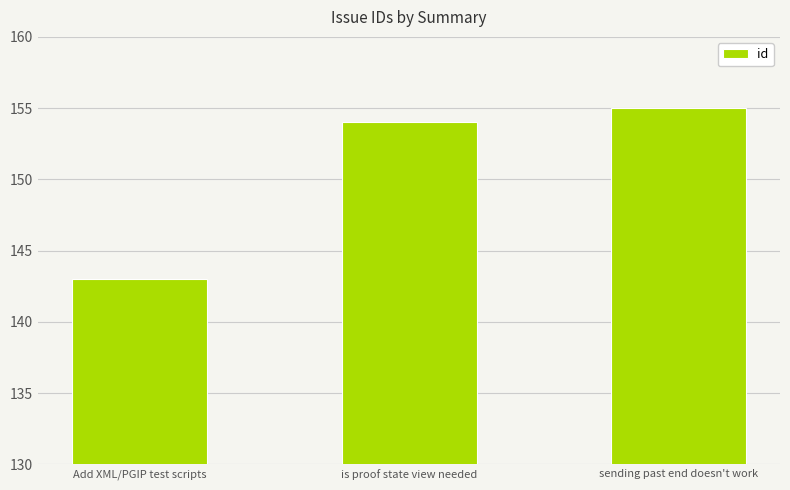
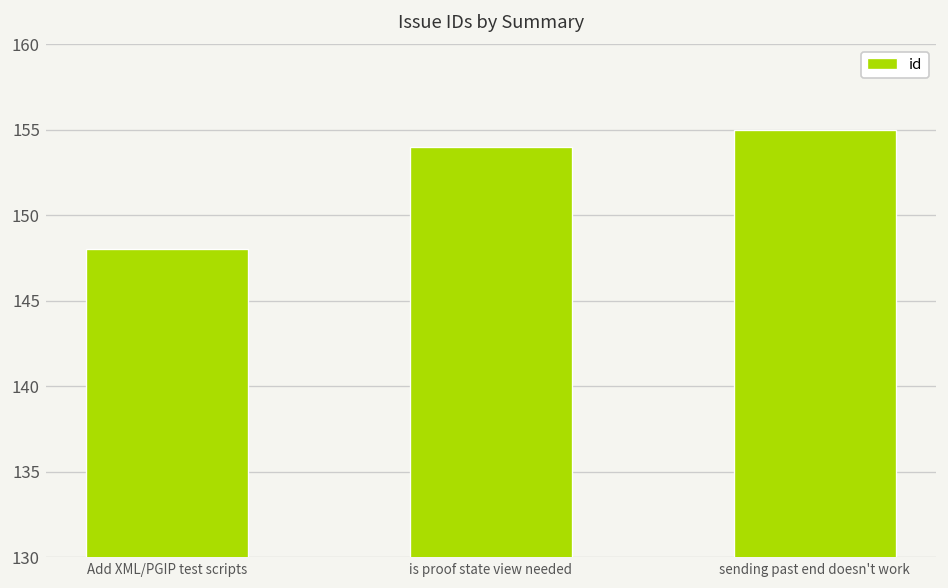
Add XML/PGIP test scripts: 143 -> 148
